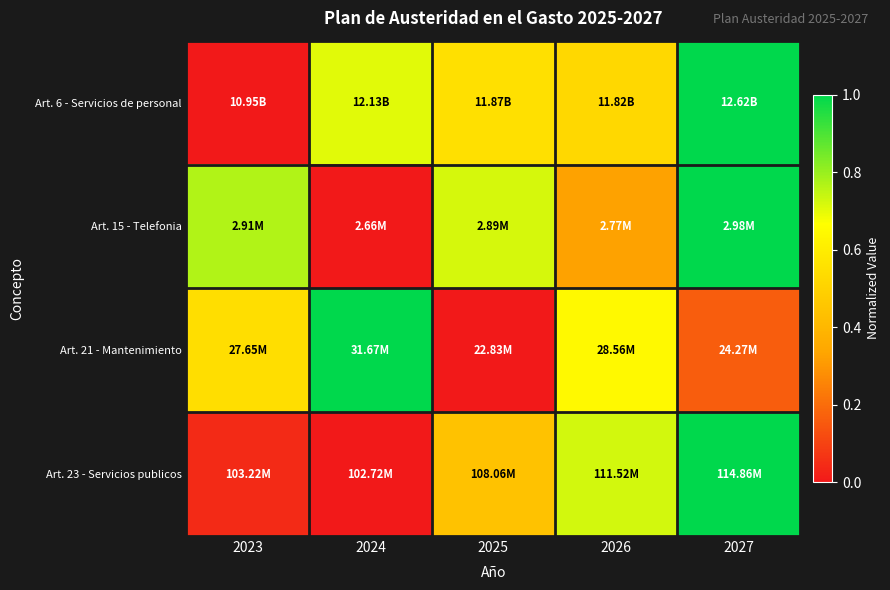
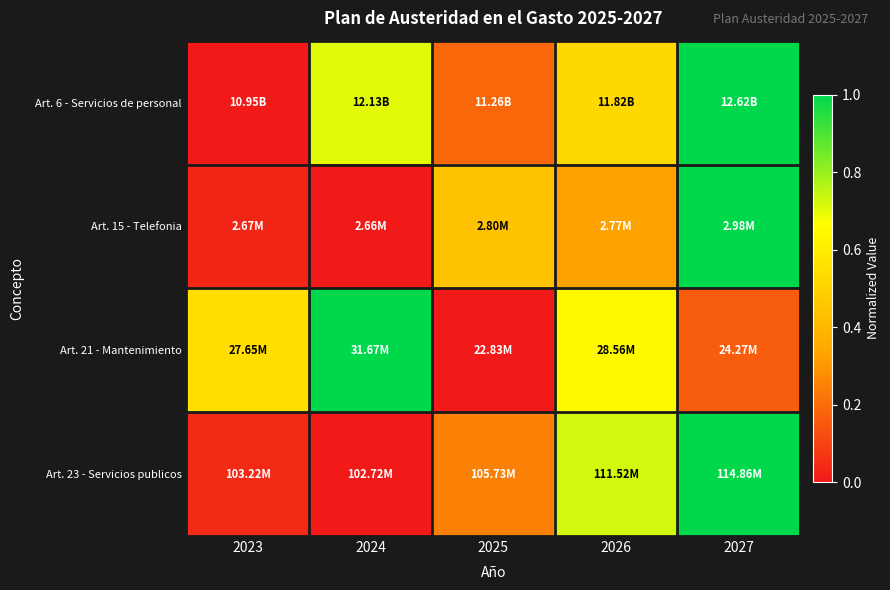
Art. 6 - Servicios de personal, 2025: 11.87B -> 11.26B
Art. 15 - Telefonia, 2023: 2.91M -> 2.67M
Art. 15 - Telefonia, 2025: 2.89M -> 2.80M
Art. 23 - Servicios publicos, 2025: 108.06M -> 105.73M
